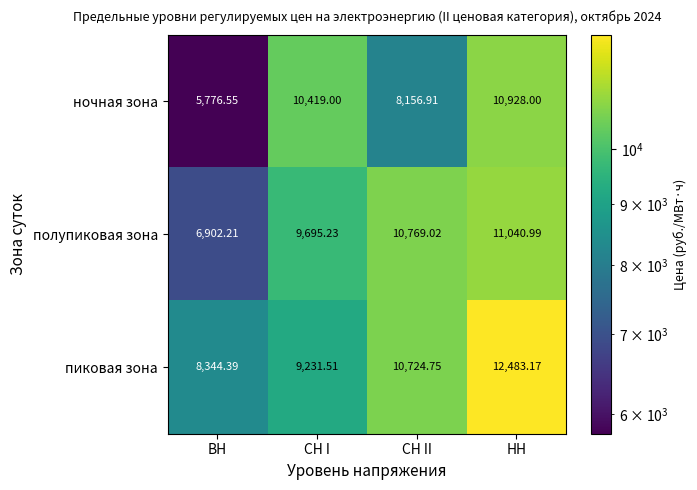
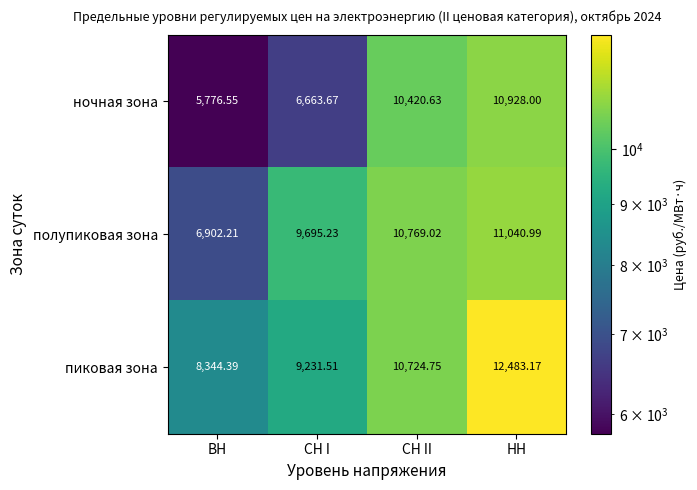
ночная зона, СН I: 10,419.00 -> 6,663.67
ночная зона, СН II: 8,156.91 -> 10,420.63
